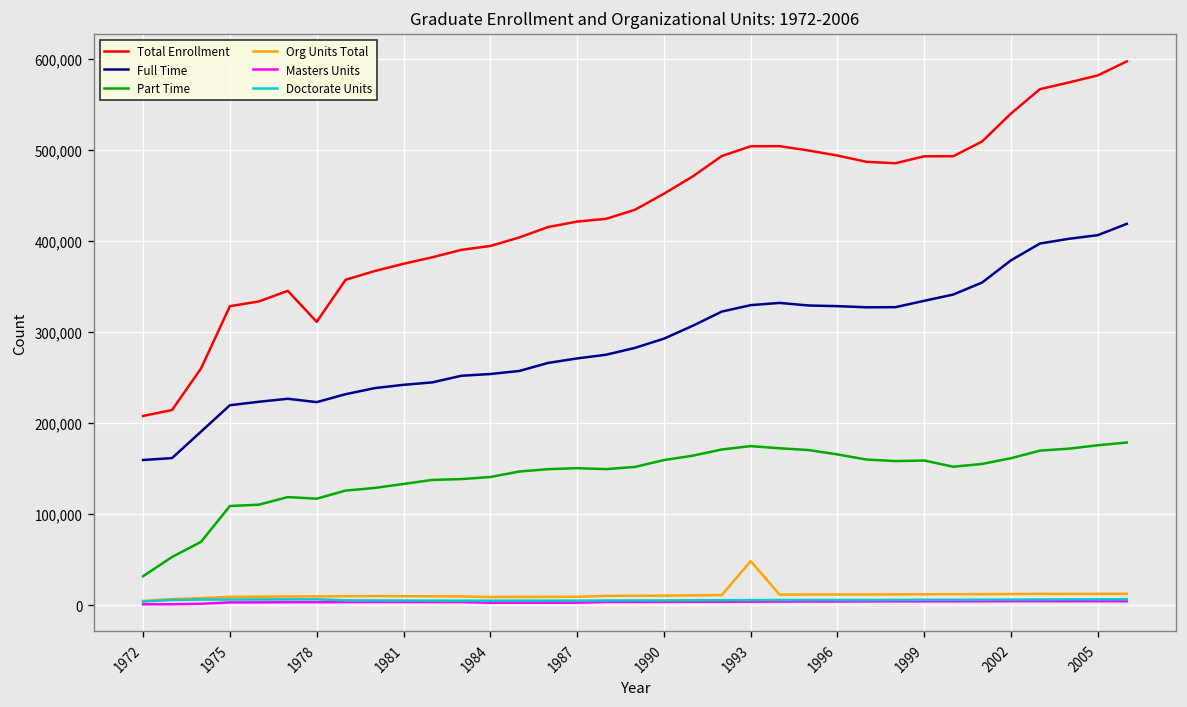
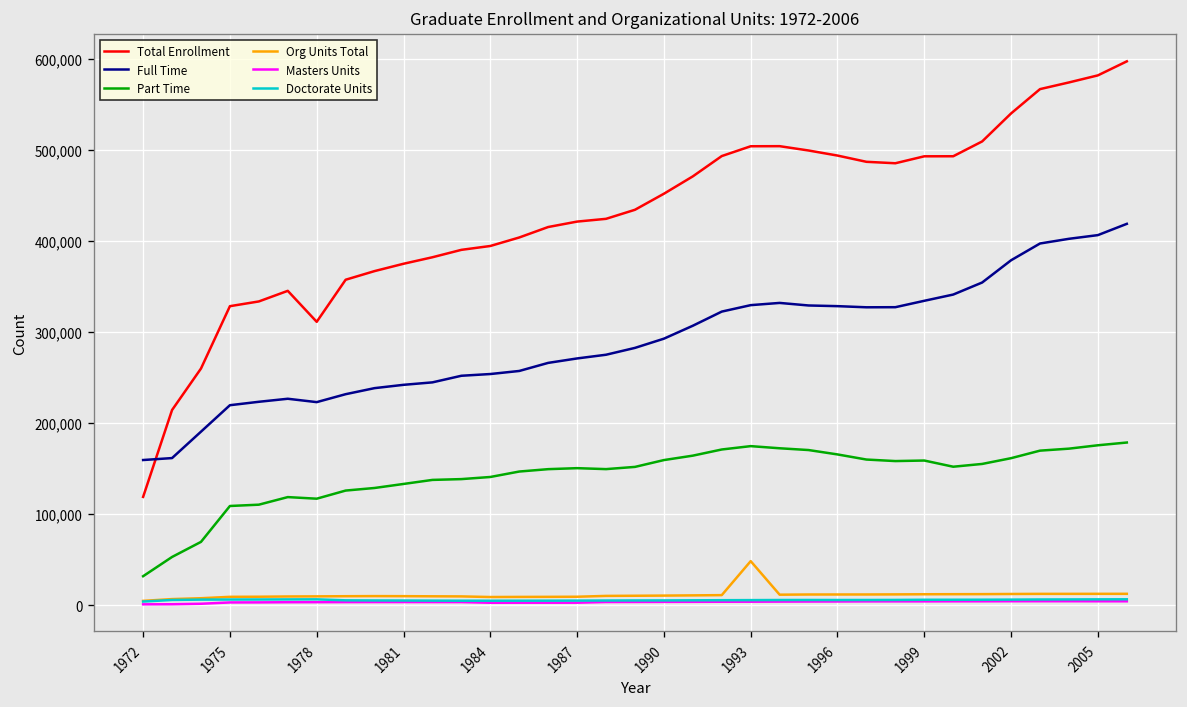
Total Enrollment, 1972: 210,000 -> 120,000
